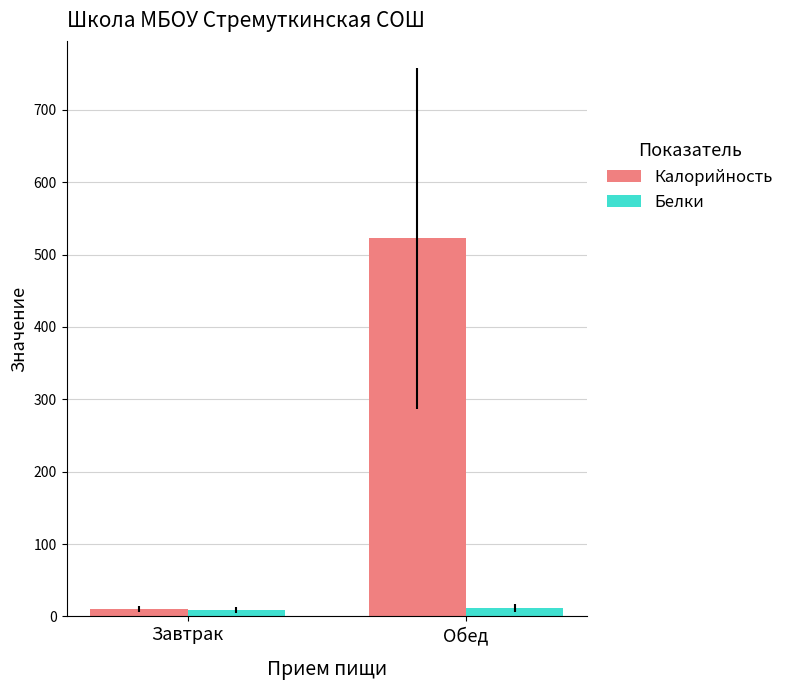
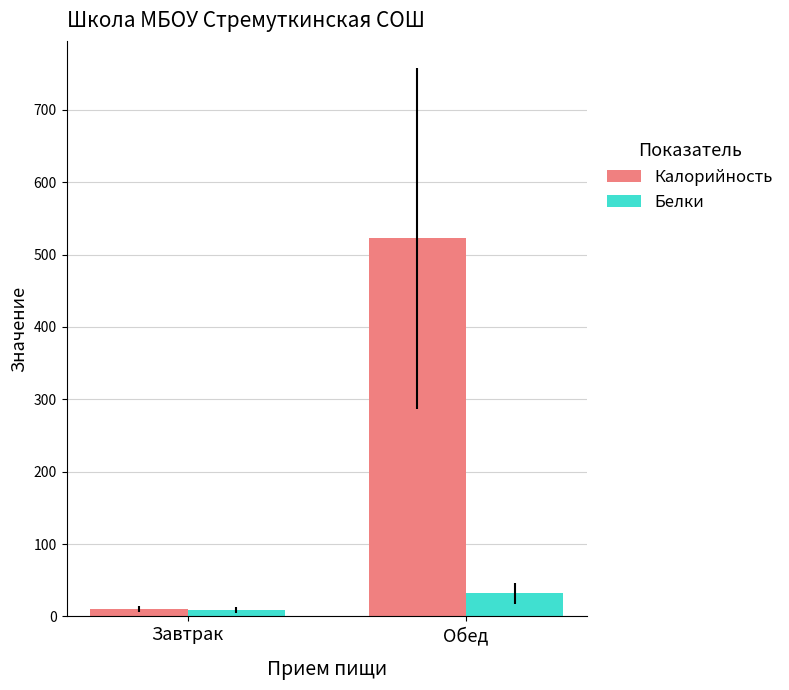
Белки, Обед: 10 -> 30
